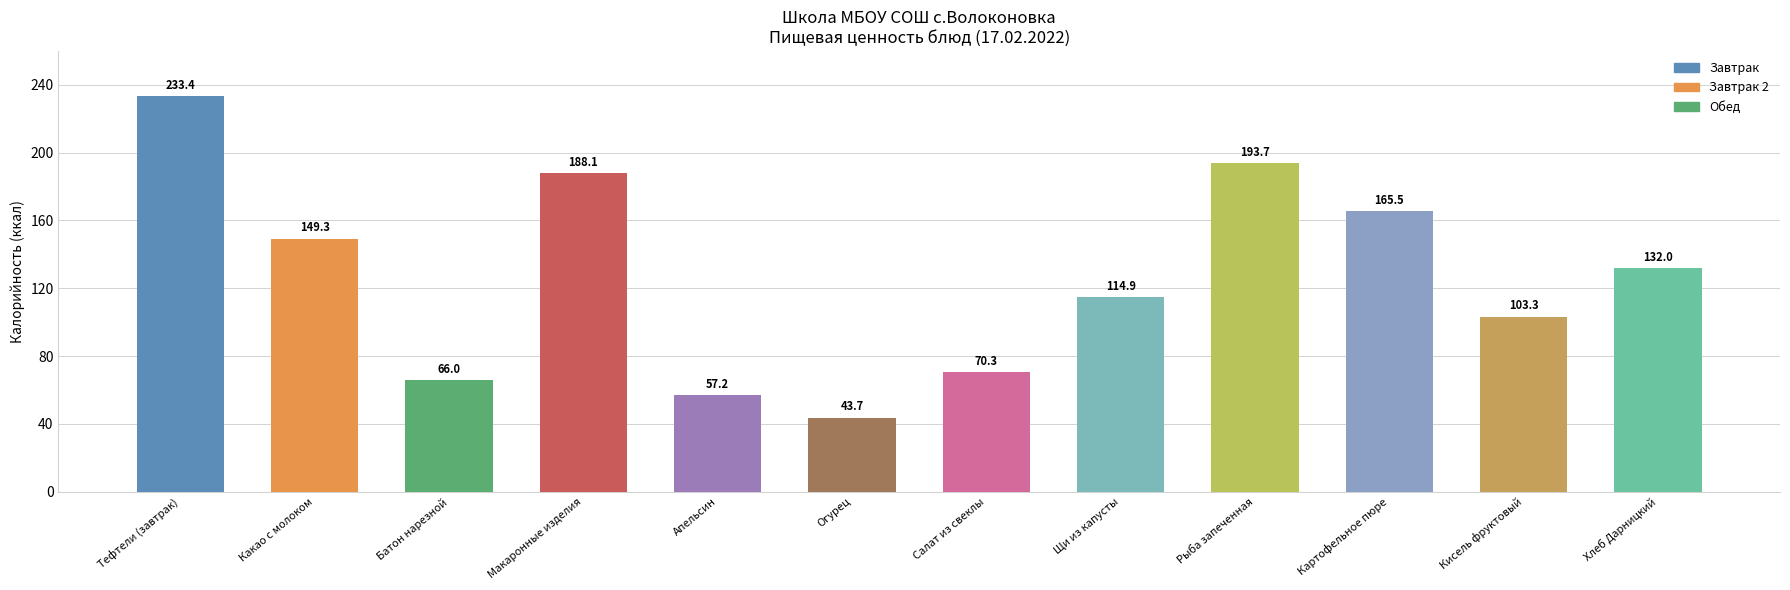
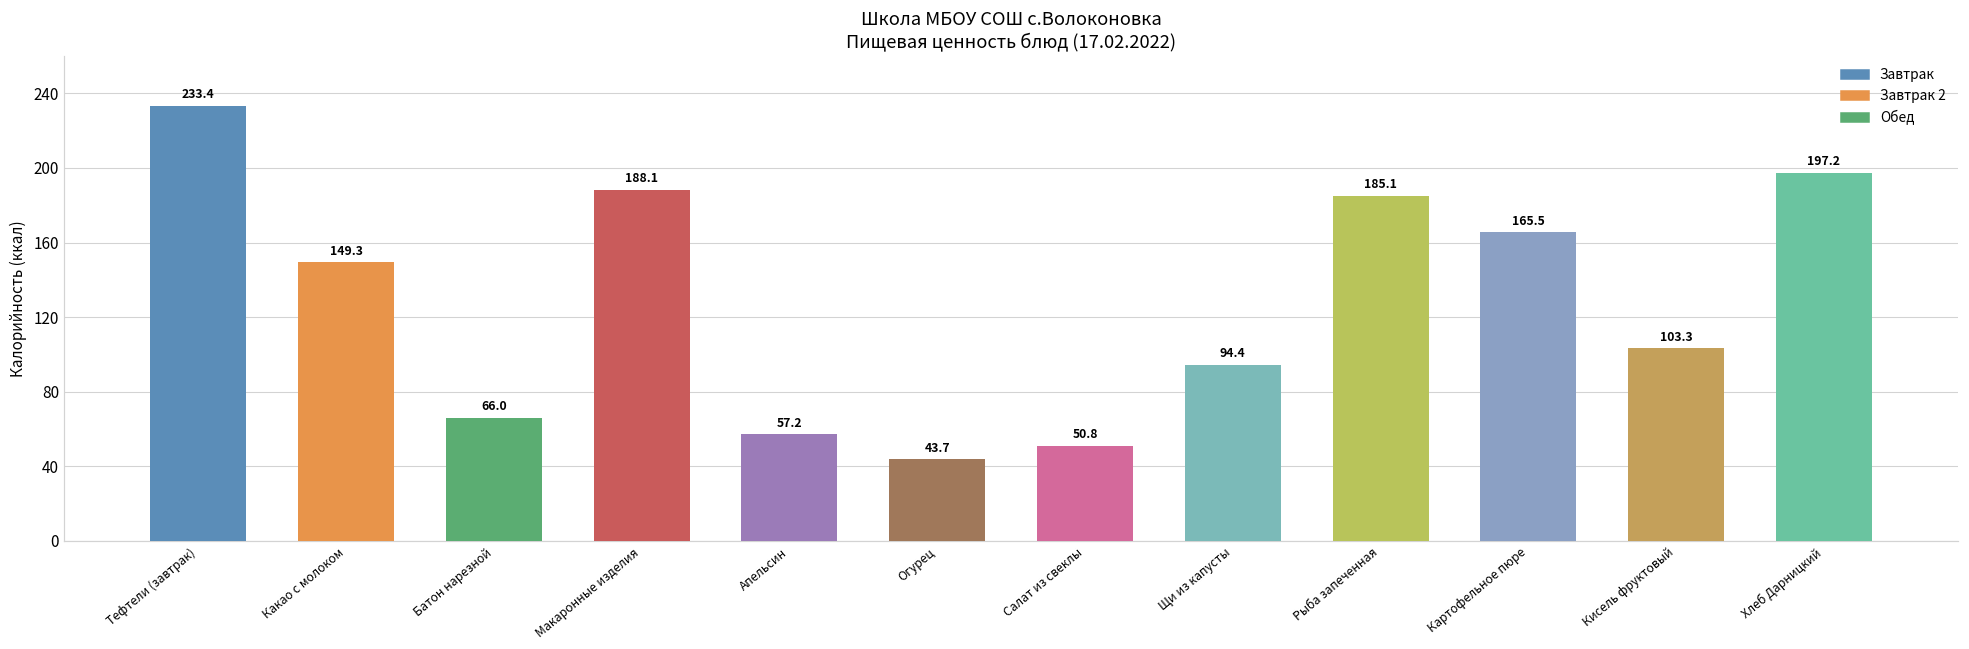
Салат из свеклы: 70.3 -> 50.8
Щи из капусты: 114.9 -> 94.4
Рыба запеченная: 193.7 -> 185.1
Хлеб Дарницкий: 132.0 -> 197.2
